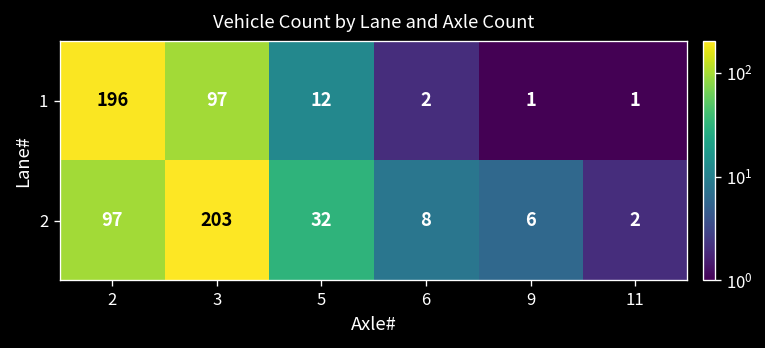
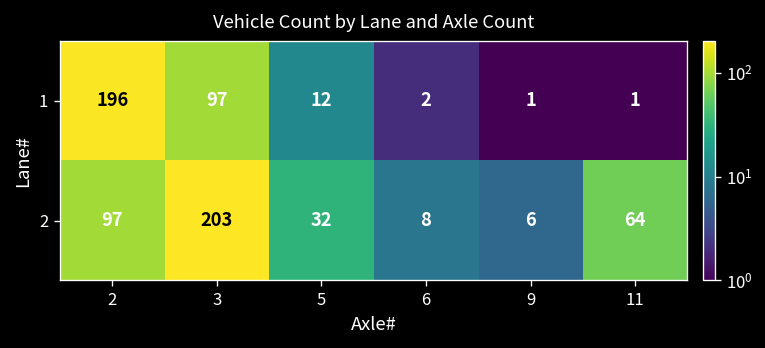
2, 11: 2 -> 64
